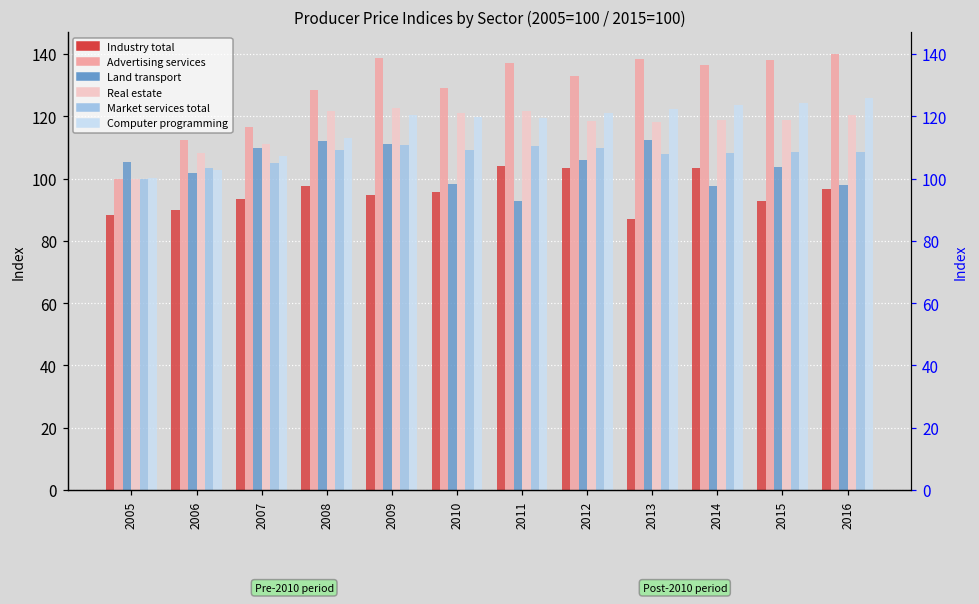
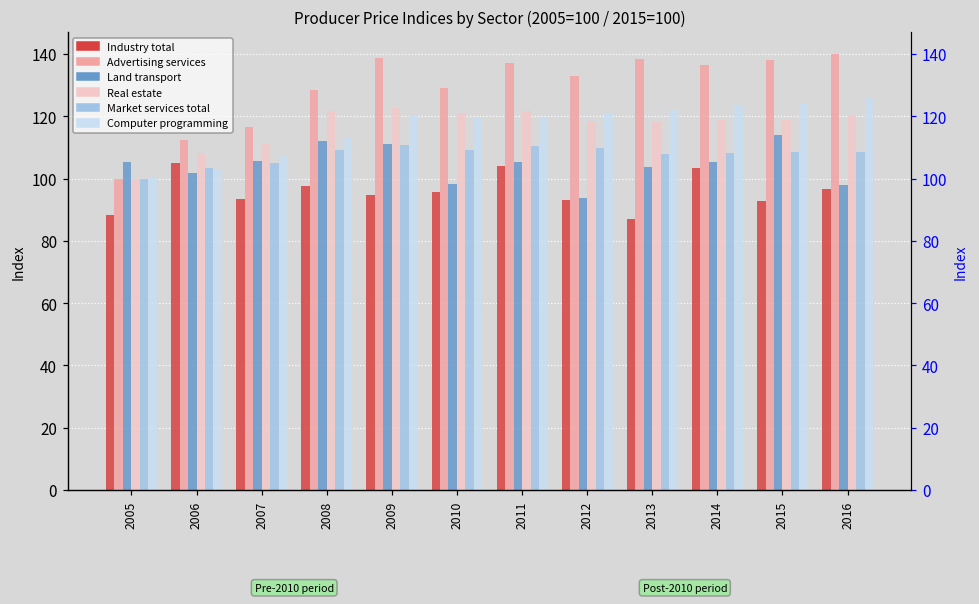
Industry total, 2006: 90 -> 105
Land transport, 2007: 110 -> 106
Land transport, 2011: 93 -> 105
Industry total, 2012: 103 -> 93
Land transport, 2012: 106 -> 94
Land transport, 2013: 112 -> 104
Land transport, 2014: 98 -> 105
Land transport, 2015: 104 -> 114
